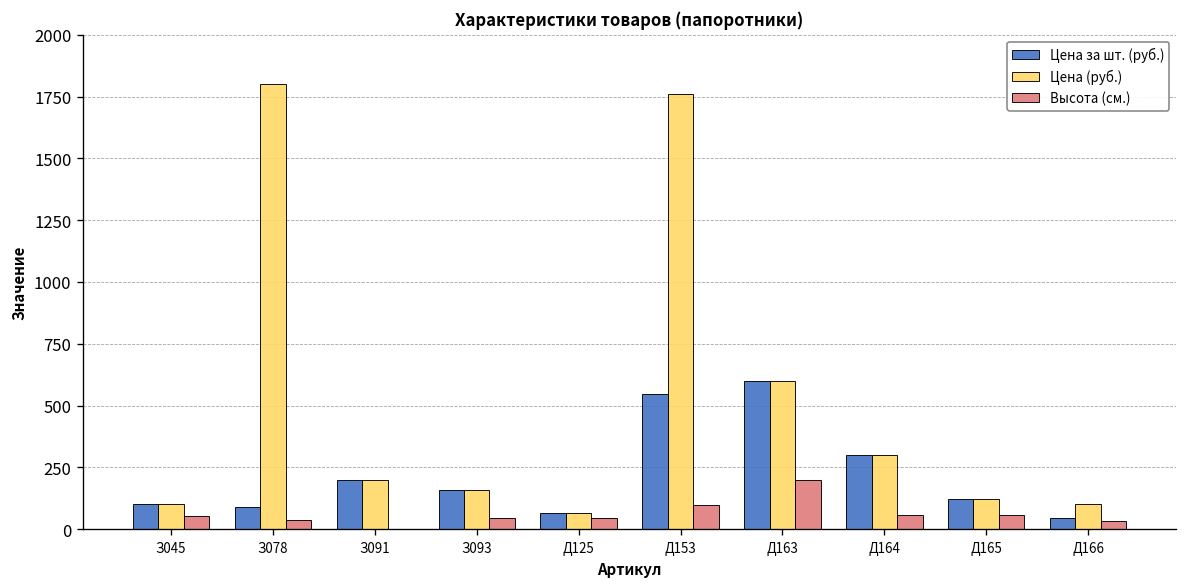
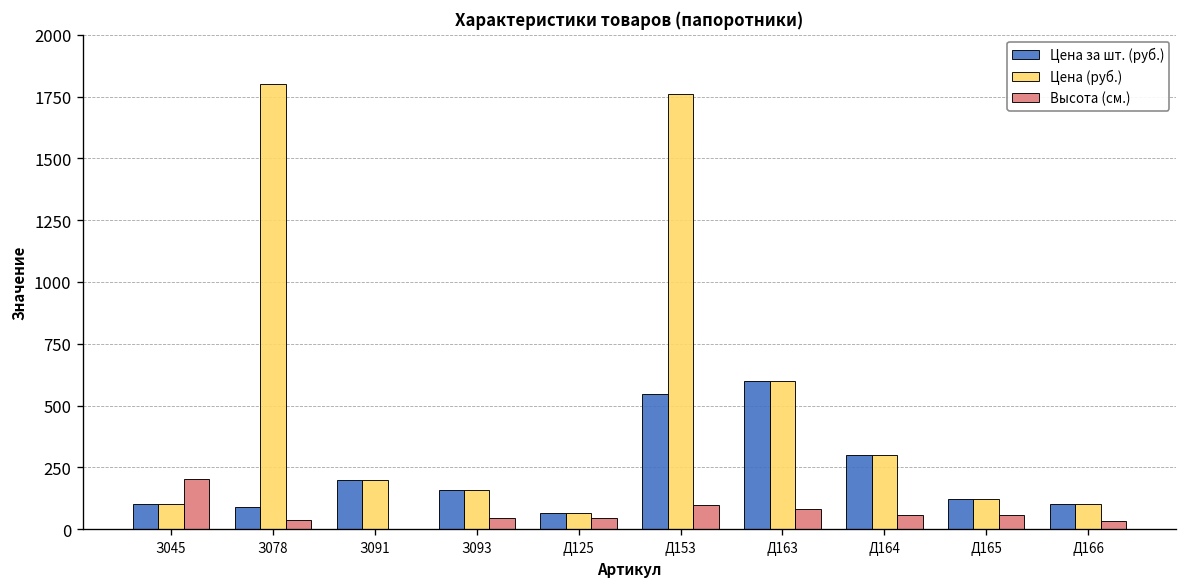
Высота (см.), З045: 50 -> 200
Высота (см.), Д163: 200 -> 80
Цена за шт. (руб.), Д166: 40 -> 100
